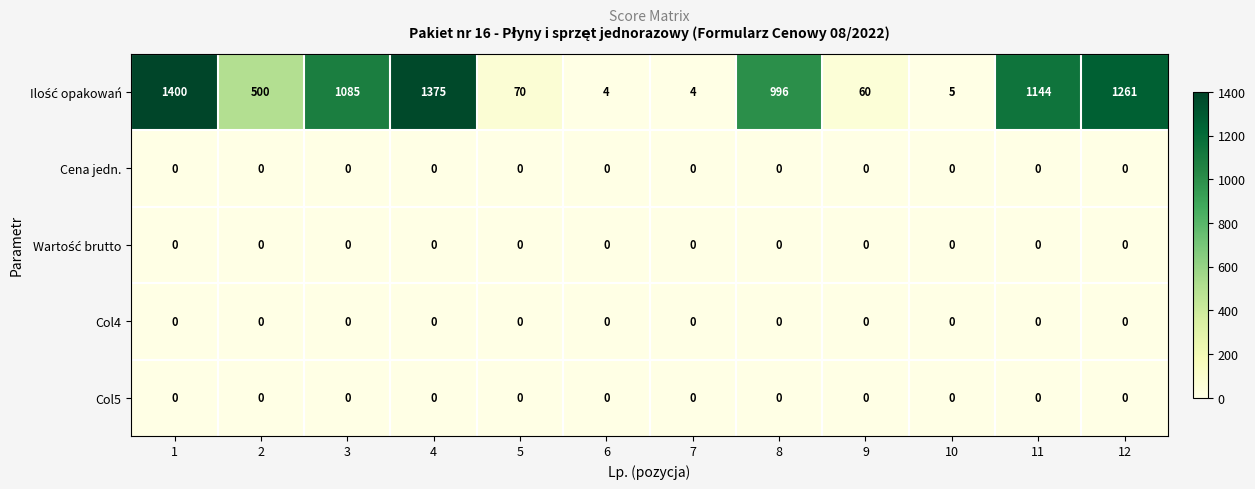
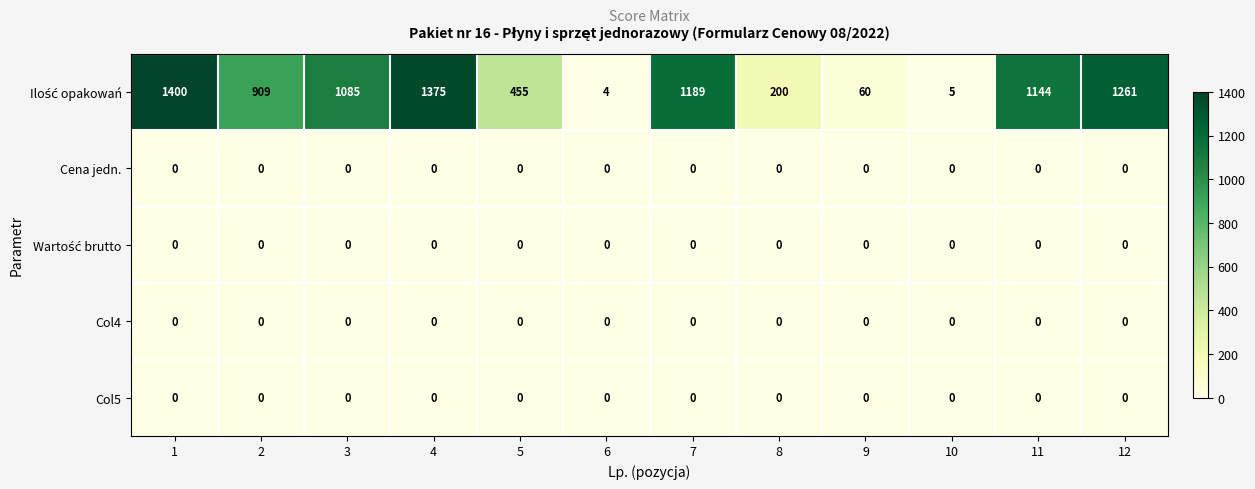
Ilość opakowań, 2: 500 -> 909
Ilość opakowań, 5: 70 -> 455
Ilość opakowań, 7: 4 -> 1189
Ilość opakowań, 8: 996 -> 200
